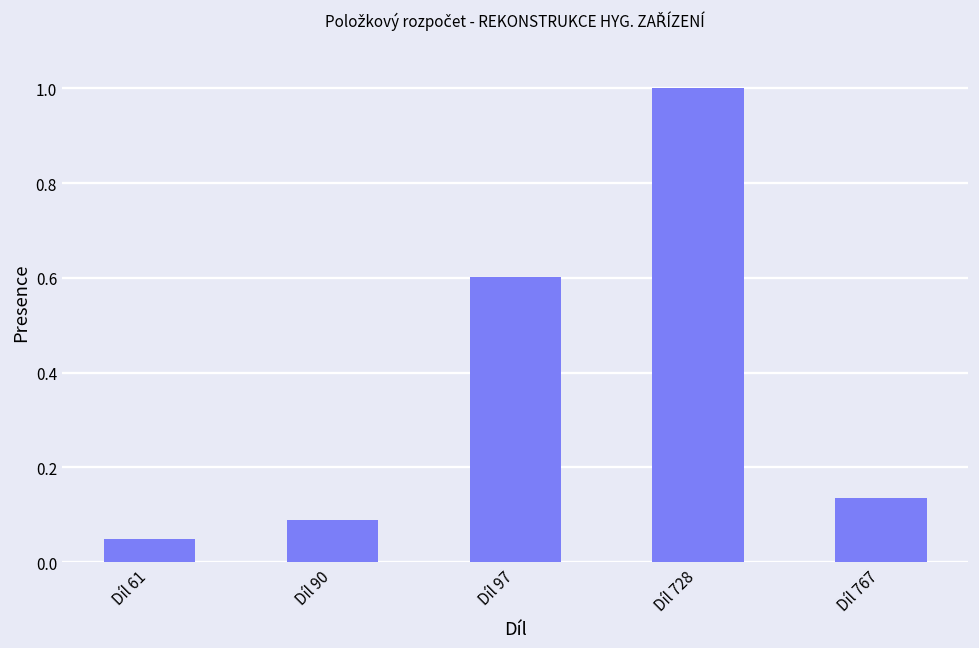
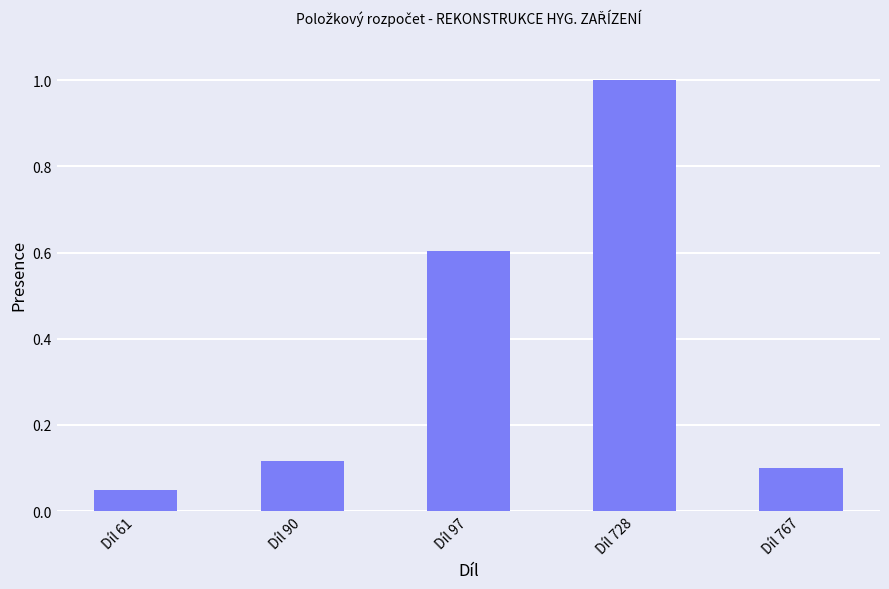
Díl 90: 0.09 -> 0.12
Díl 767: 0.13 -> 0.10
